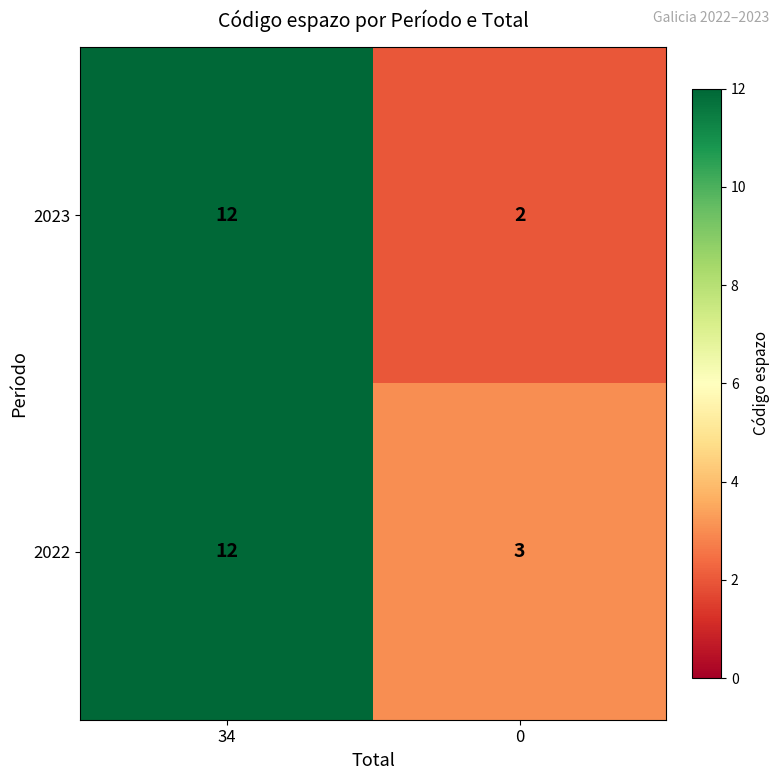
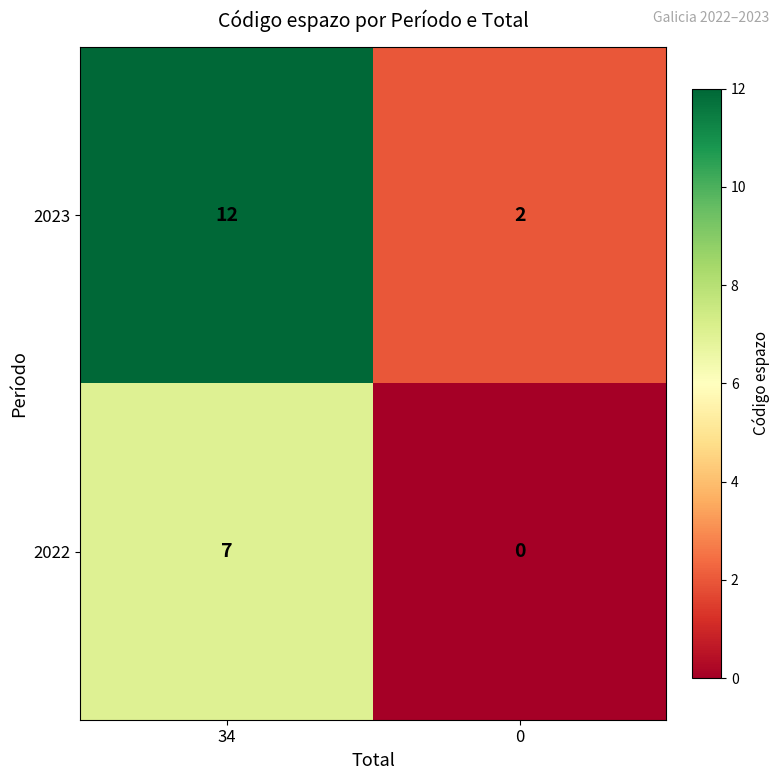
2022, 34: 12 -> 7
2022, 0: 3 -> 0
